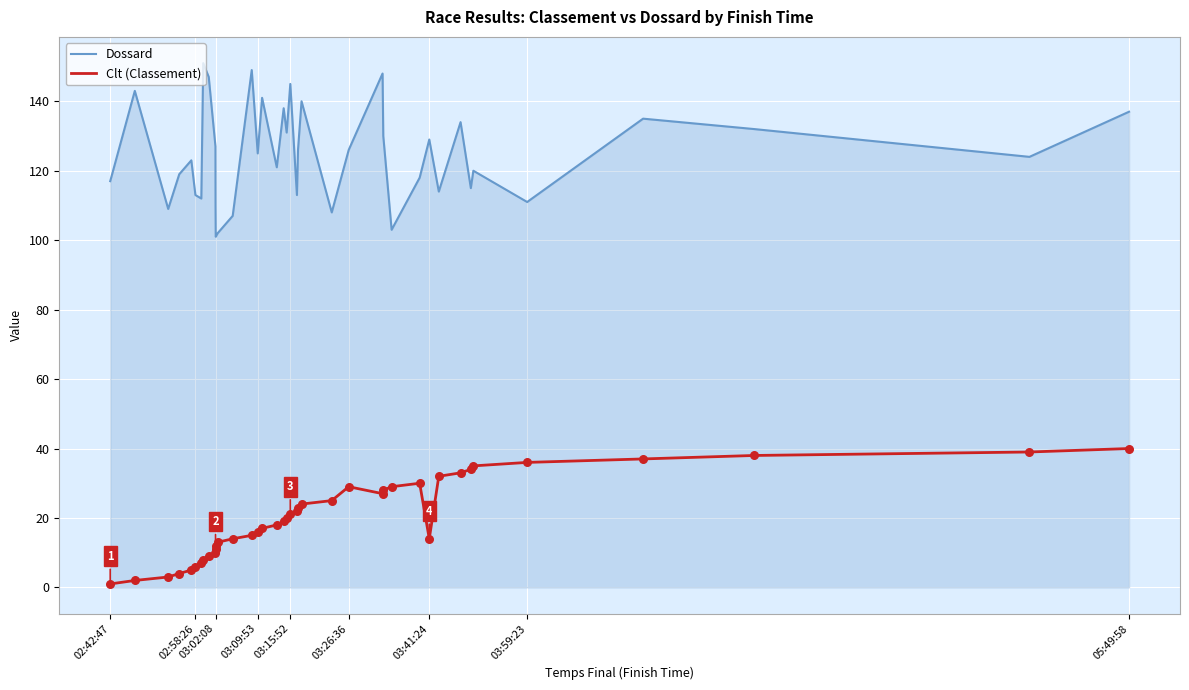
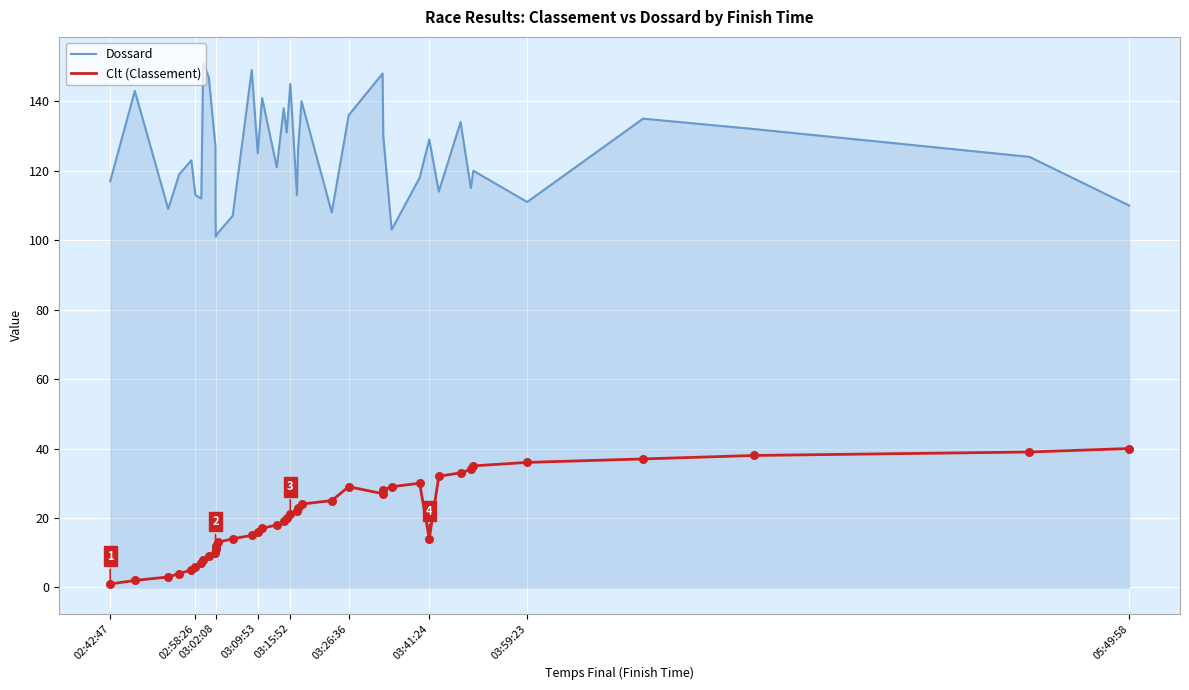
Dossard, 03:26:36: 126 -> 136
Dossard, 05:49:58: 137 -> 110
